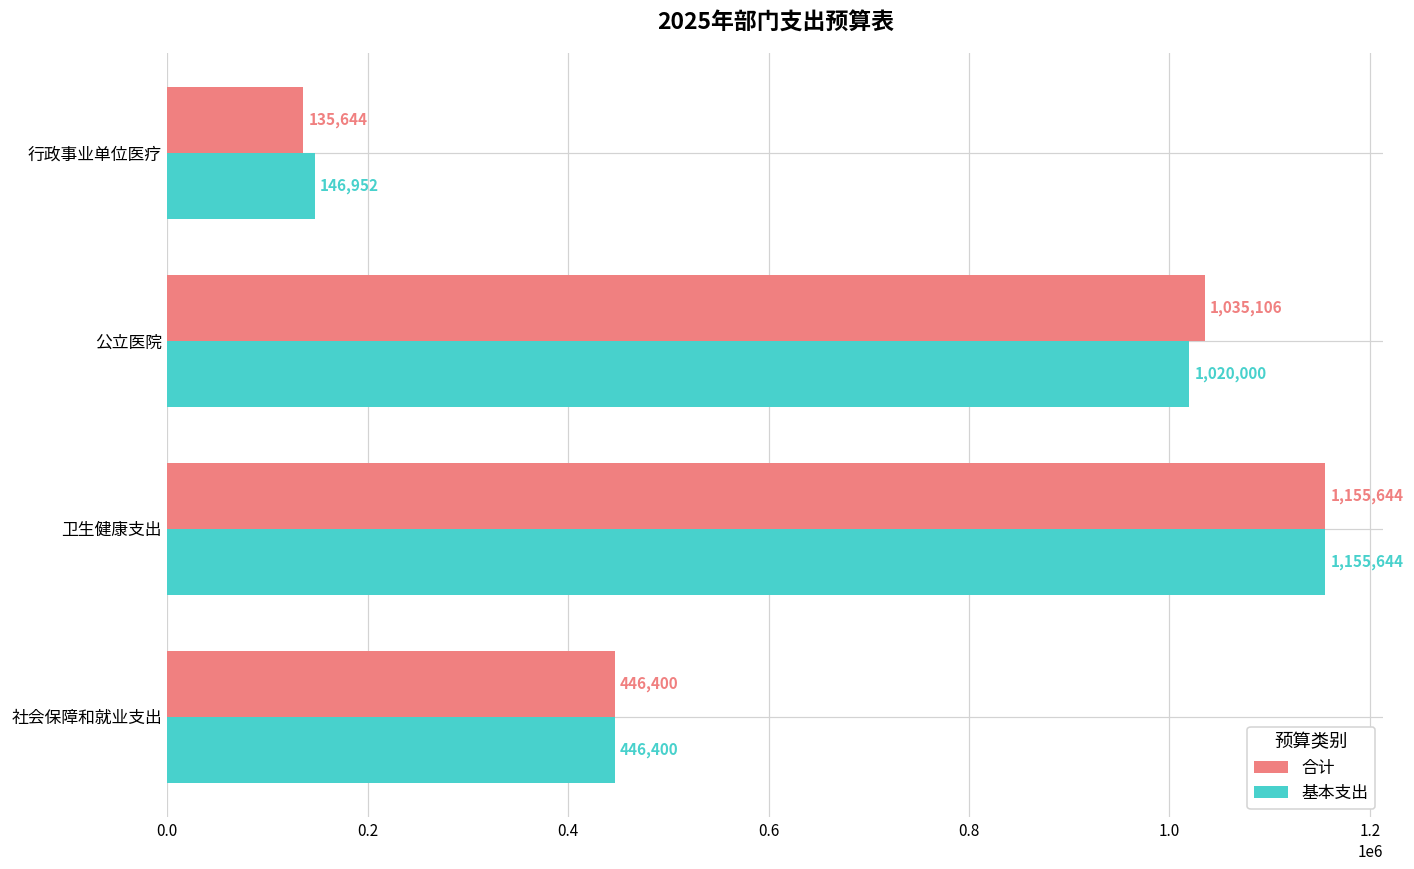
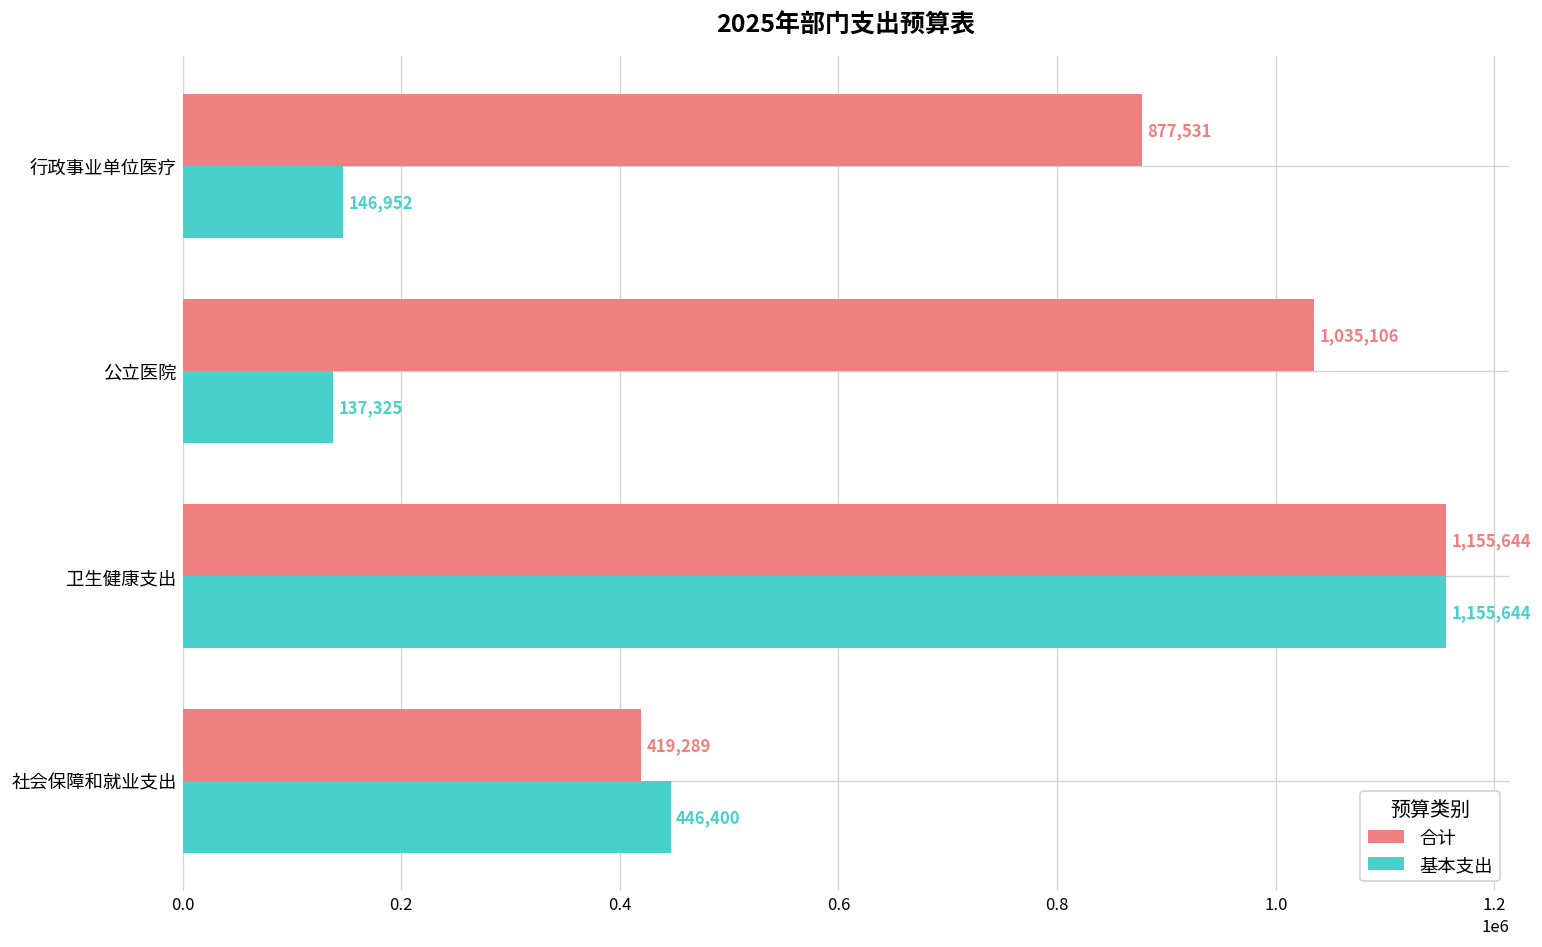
合计, 行政事业单位医疗: 135,644 -> 877,531
基本支出, 公立医院: 1,020,000 -> 137,325
合计, 社会保障和就业支出: 446,400 -> 419,289
